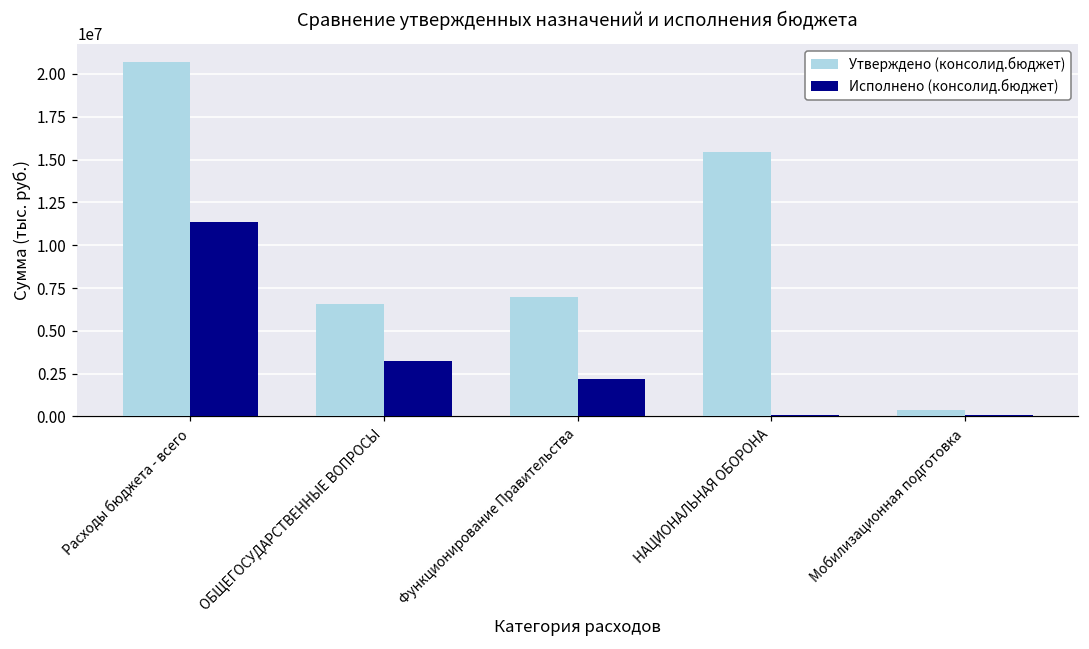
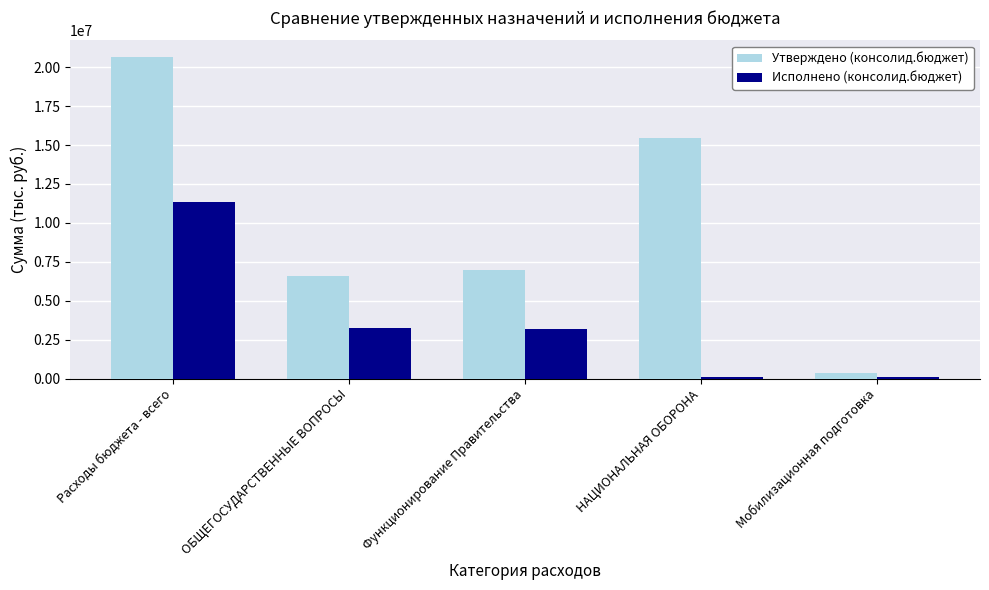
Исполнено (консолид.бюджет), Функционирование Правительства: 2200000 -> 3200000
